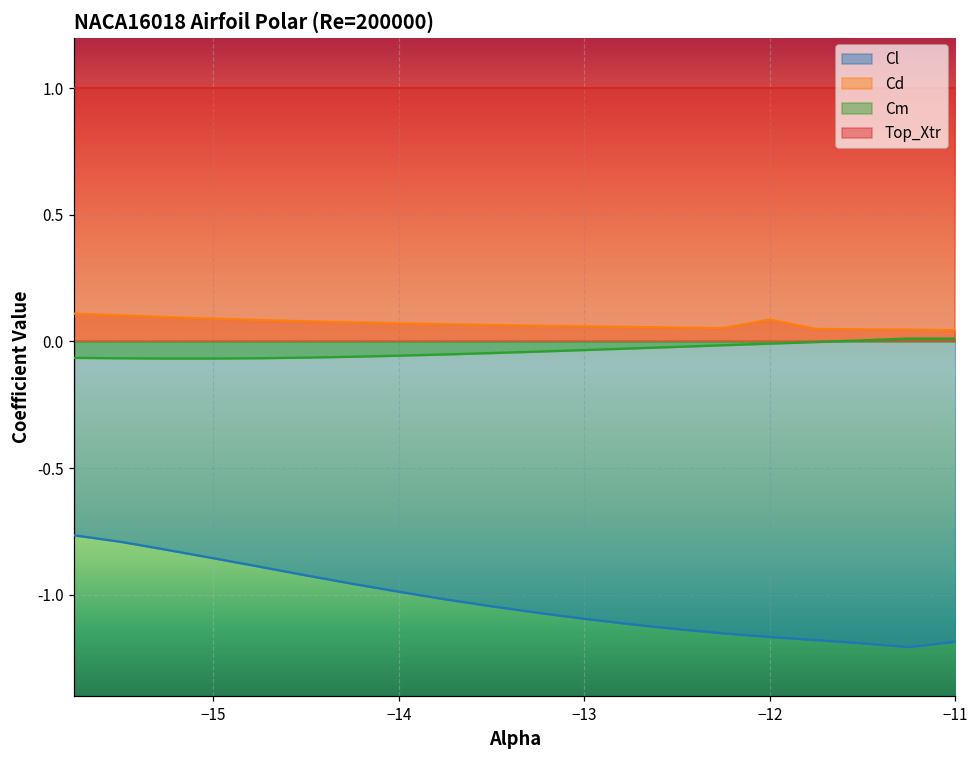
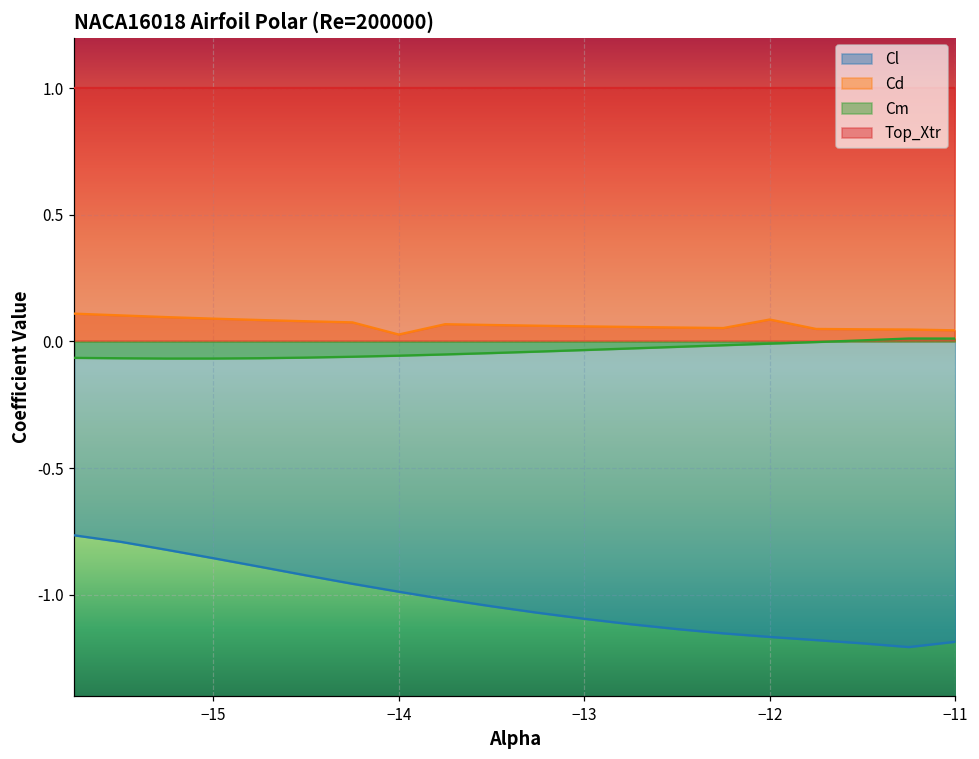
Cd, −14: 0.07 -> 0.03
